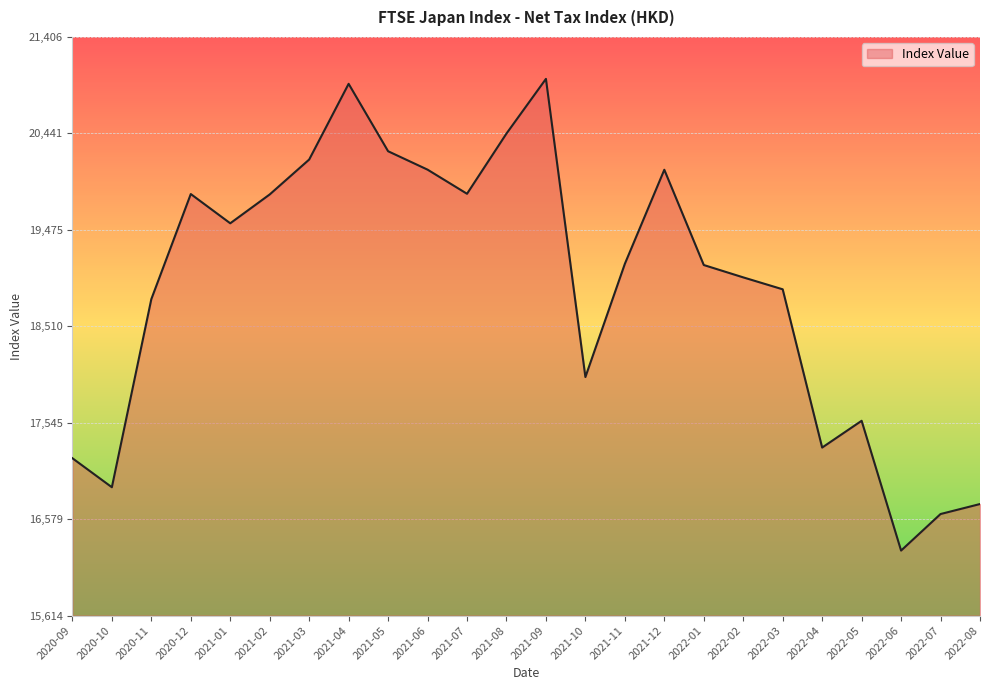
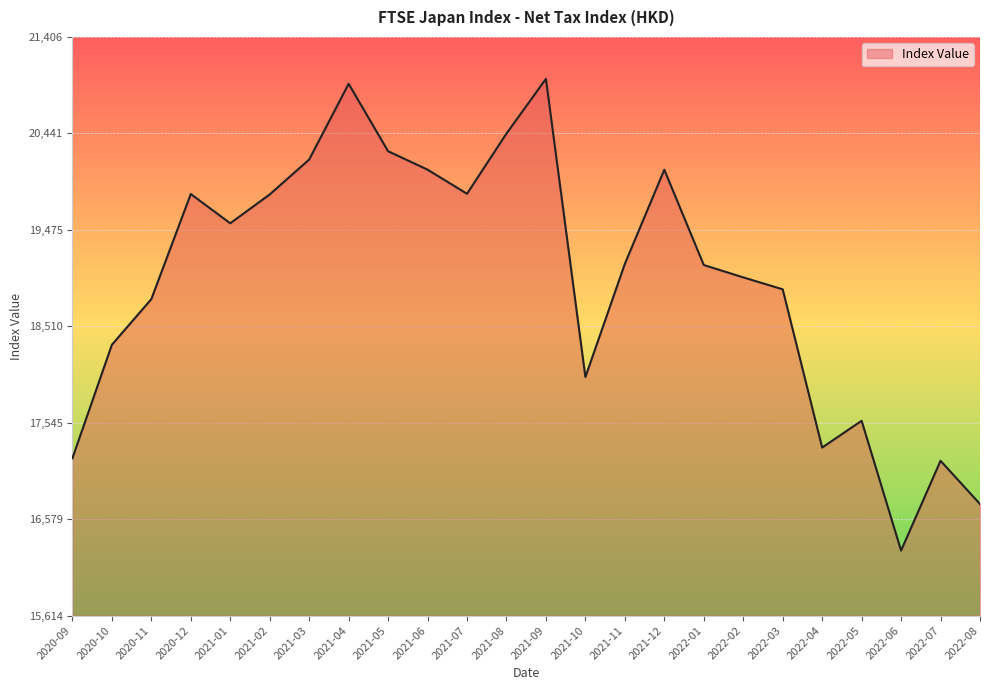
2020-10: 16,900 -> 18,300
2022-07: 16,600 -> 17,200
